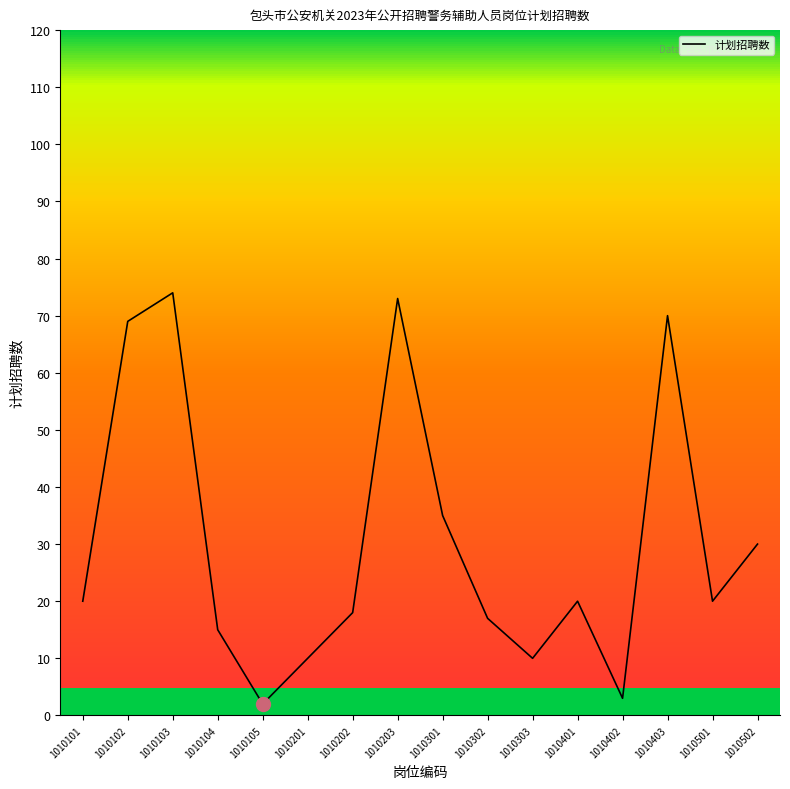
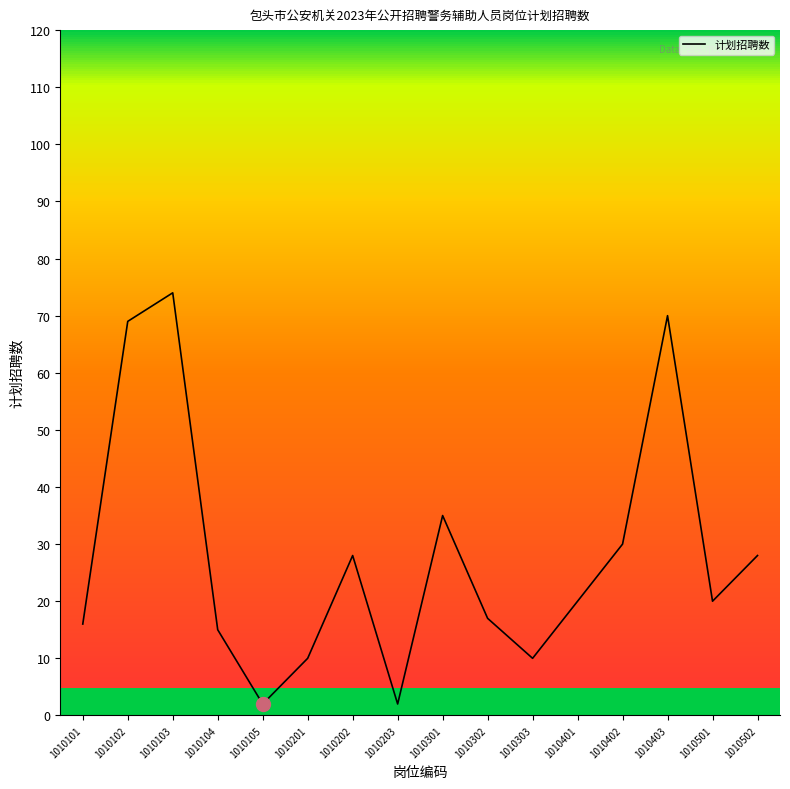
计划招聘数, 1010101: 20 -> 16
计划招聘数, 1010202: 18 -> 28
计划招聘数, 1010203: 73 -> 2
计划招聘数, 1010402: 3 -> 30
计划招聘数, 1010502: 30 -> 28
